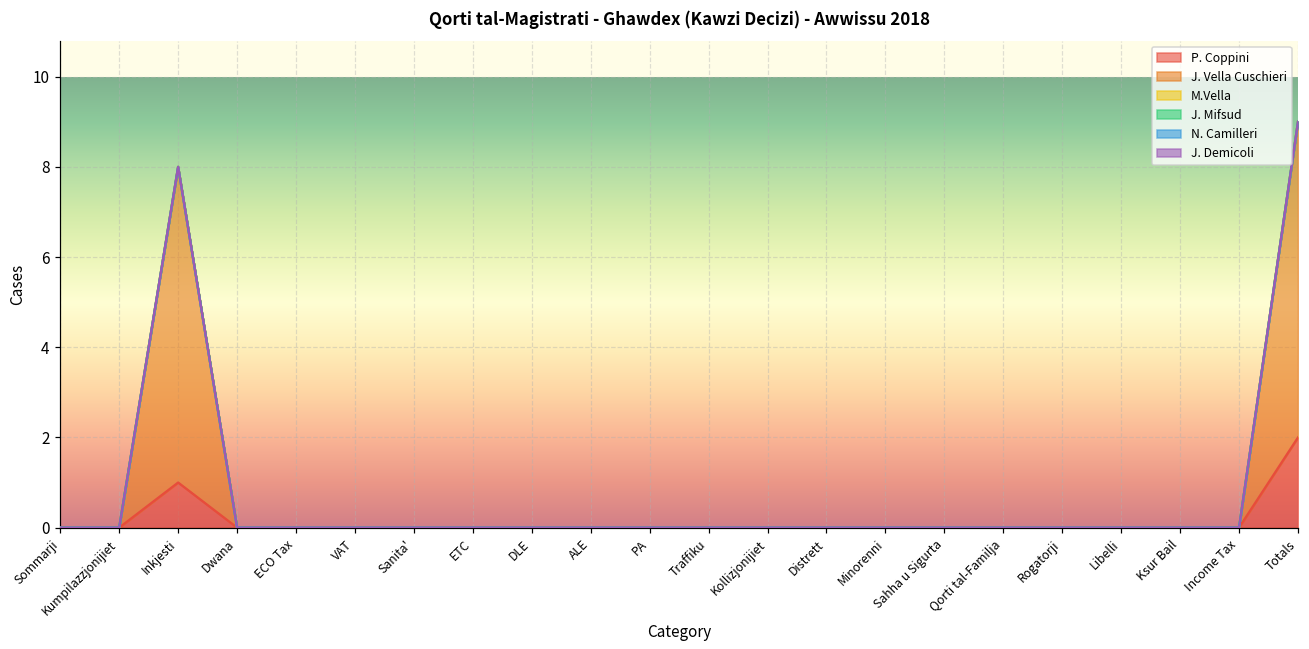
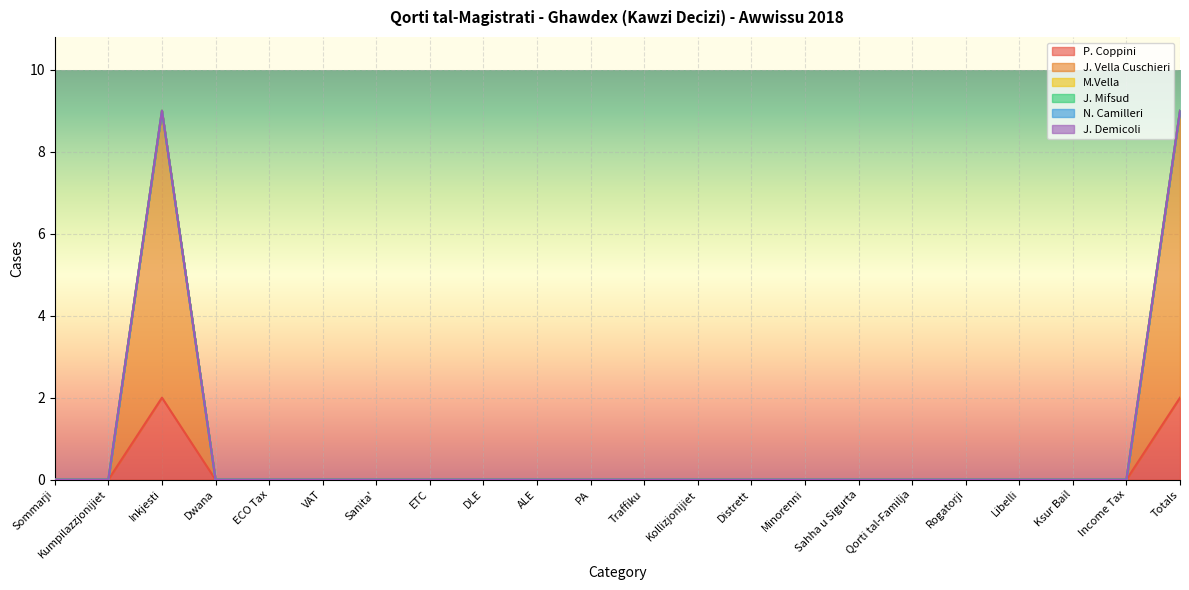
P. Coppini, Inkjesti: 1 -> 2
